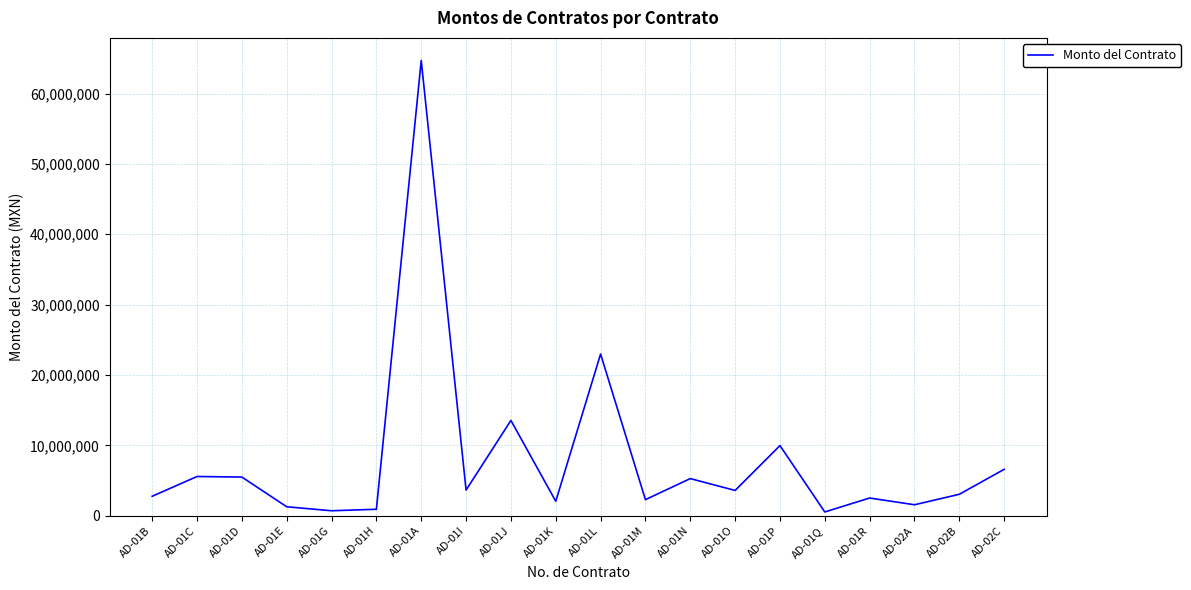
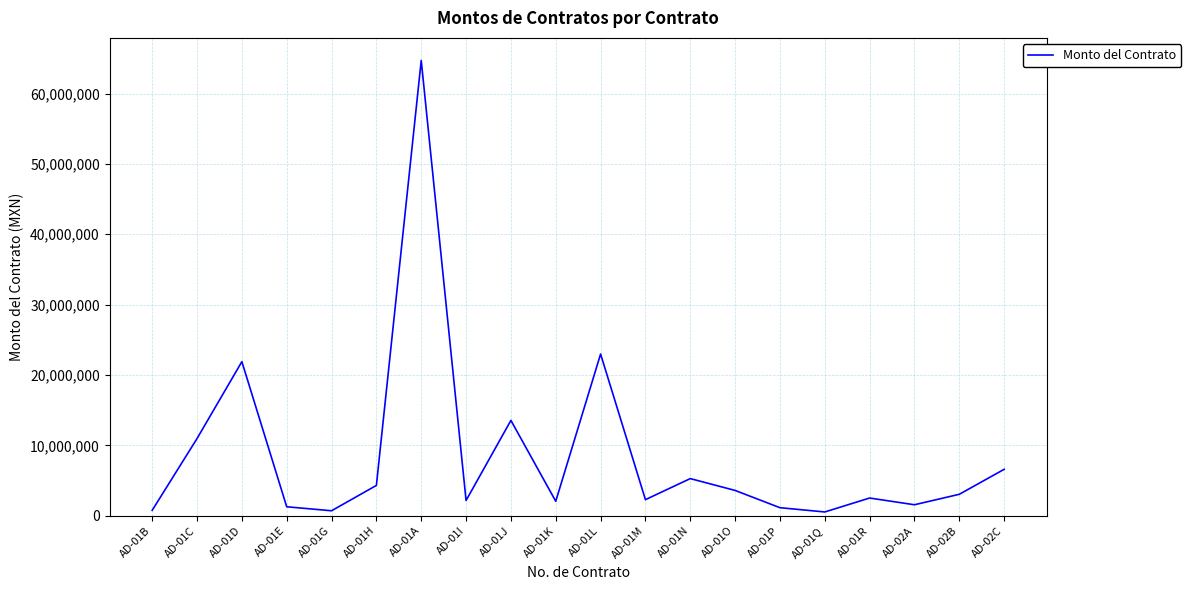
AD-01B: 3,000,000 -> 1,000,000
AD-01C: 6,000,000 -> 11,000,000
AD-01D: 5,000,000 -> 22,000,000
AD-01H: 1,000,000 -> 4,000,000
AD-01I: 4,000,000 -> 2,000,000
AD-01P: 10,000,000 -> 1,000,000
